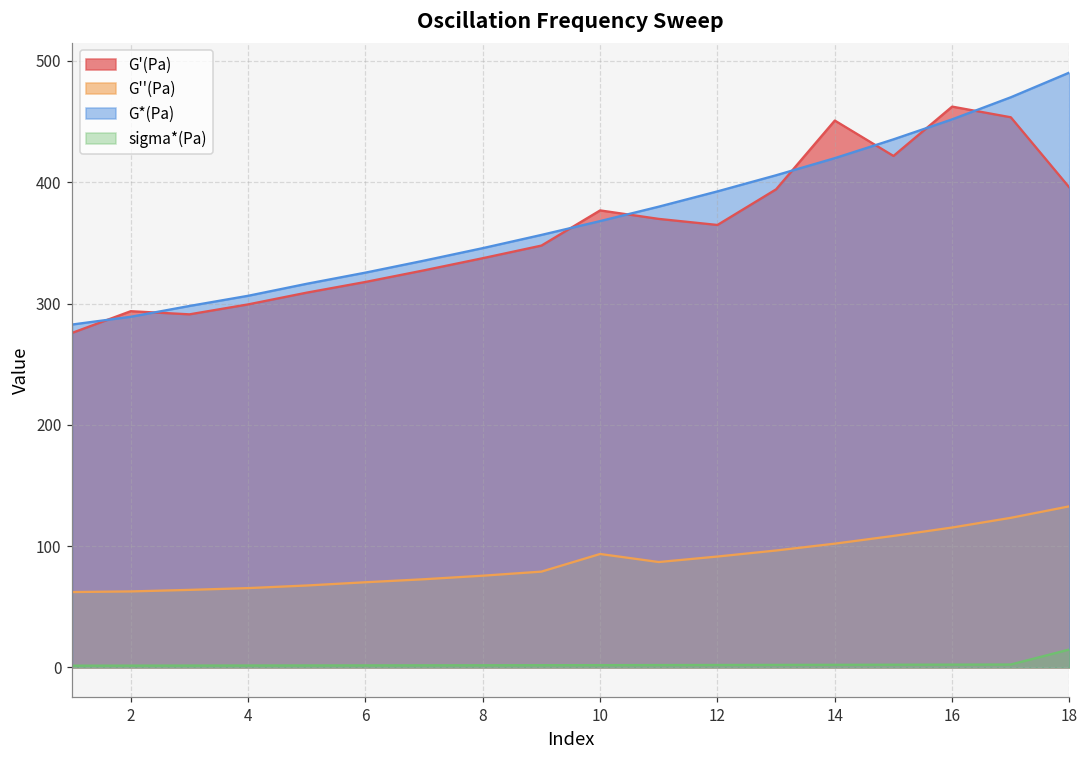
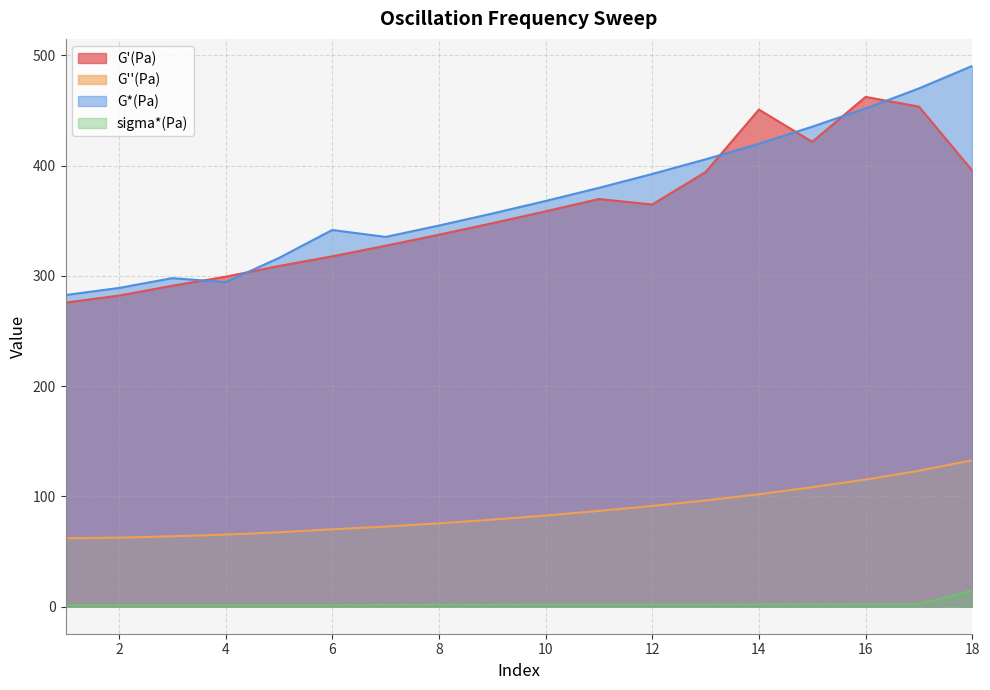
G'(Pa), 2: 294 -> 282
G*(Pa), 4: 306 -> 294
G*(Pa), 6: 326 -> 342
G'(Pa), 10: 377 -> 359
G''(Pa), 10: 93 -> 83
